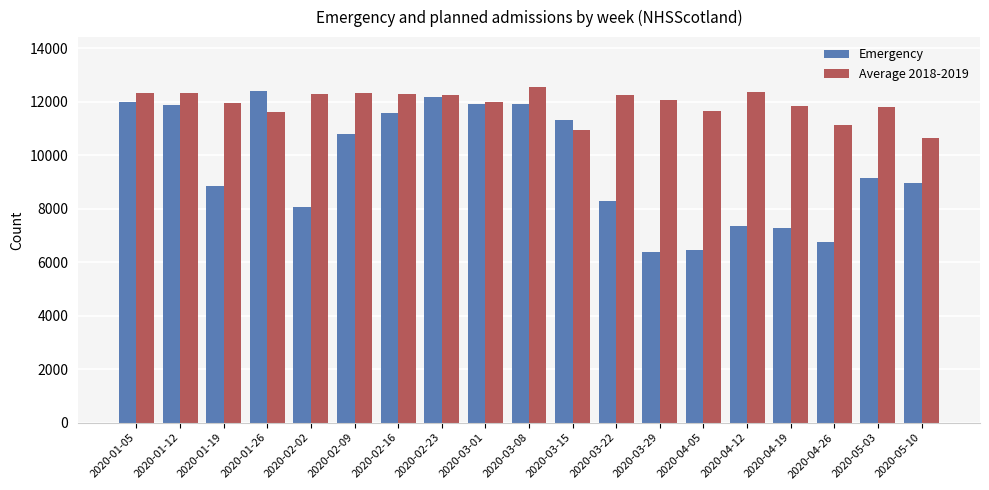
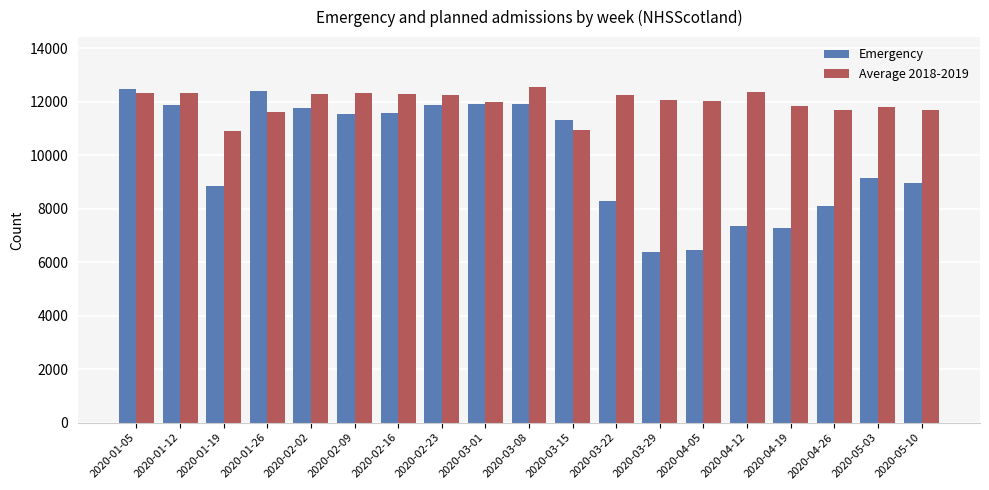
Emergency, 2020-01-05: 12000 -> 12500
Average 2018-2019, 2020-01-19: 12000 -> 10900
Emergency, 2020-02-02: 8100 -> 11800
Emergency, 2020-02-09: 10800 -> 11600
Emergency, 2020-02-23: 12200 -> 11900
Average 2018-2019, 2020-04-05: 11600 -> 12000
Emergency, 2020-04-26: 6800 -> 8100
Average 2018-2019, 2020-04-26: 11100 -> 11700
Average 2018-2019, 2020-05-10: 10700 -> 11700
